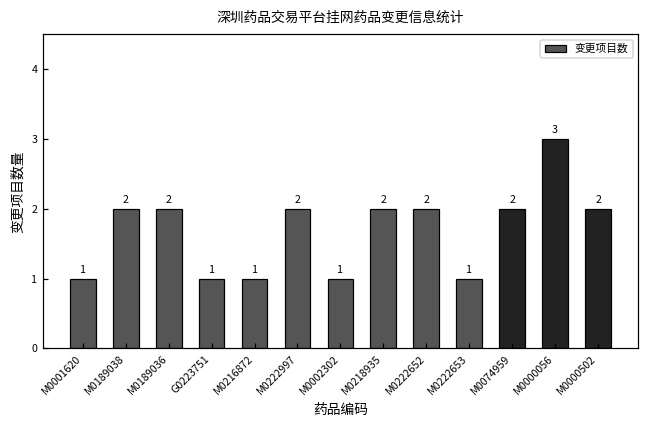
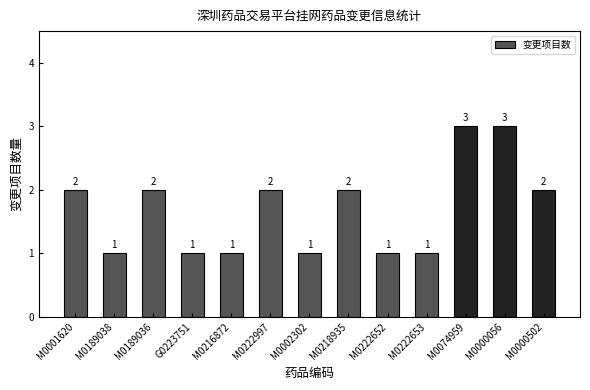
M0001620: 1 -> 2
M0189038: 2 -> 1
M0222652: 2 -> 1
M0074959: 2 -> 3
